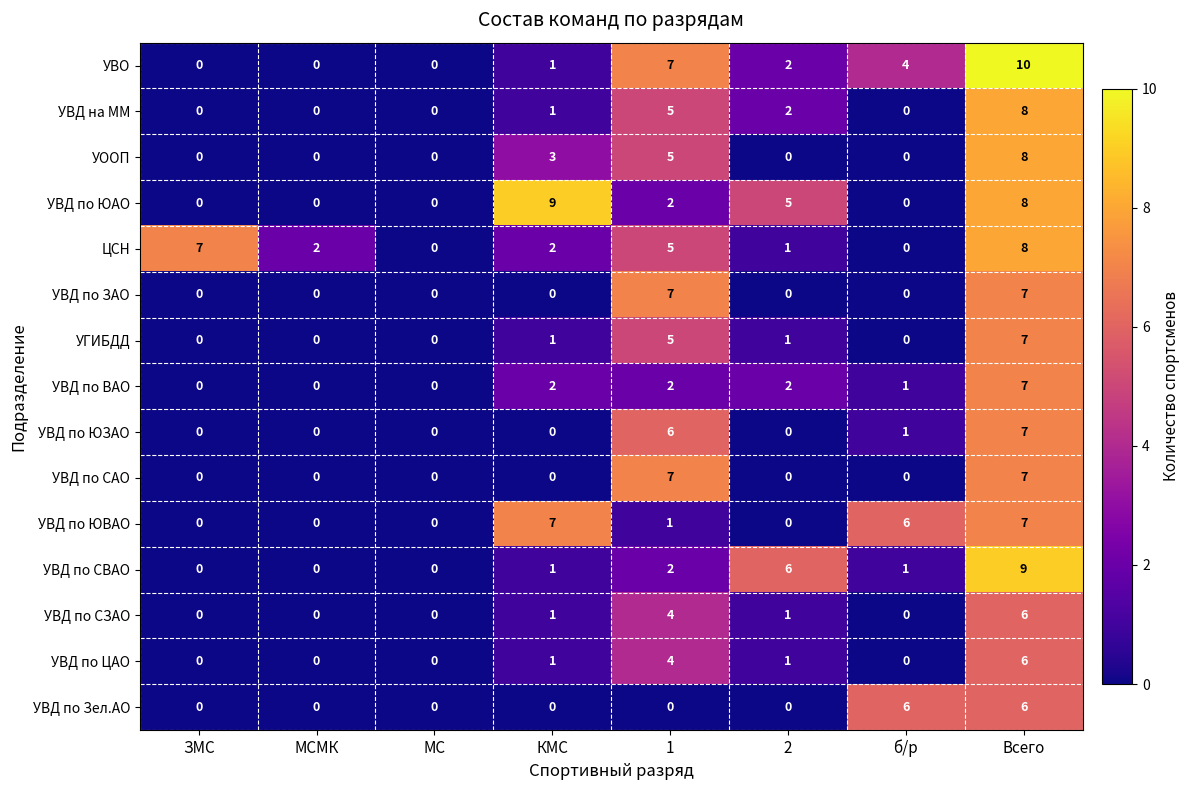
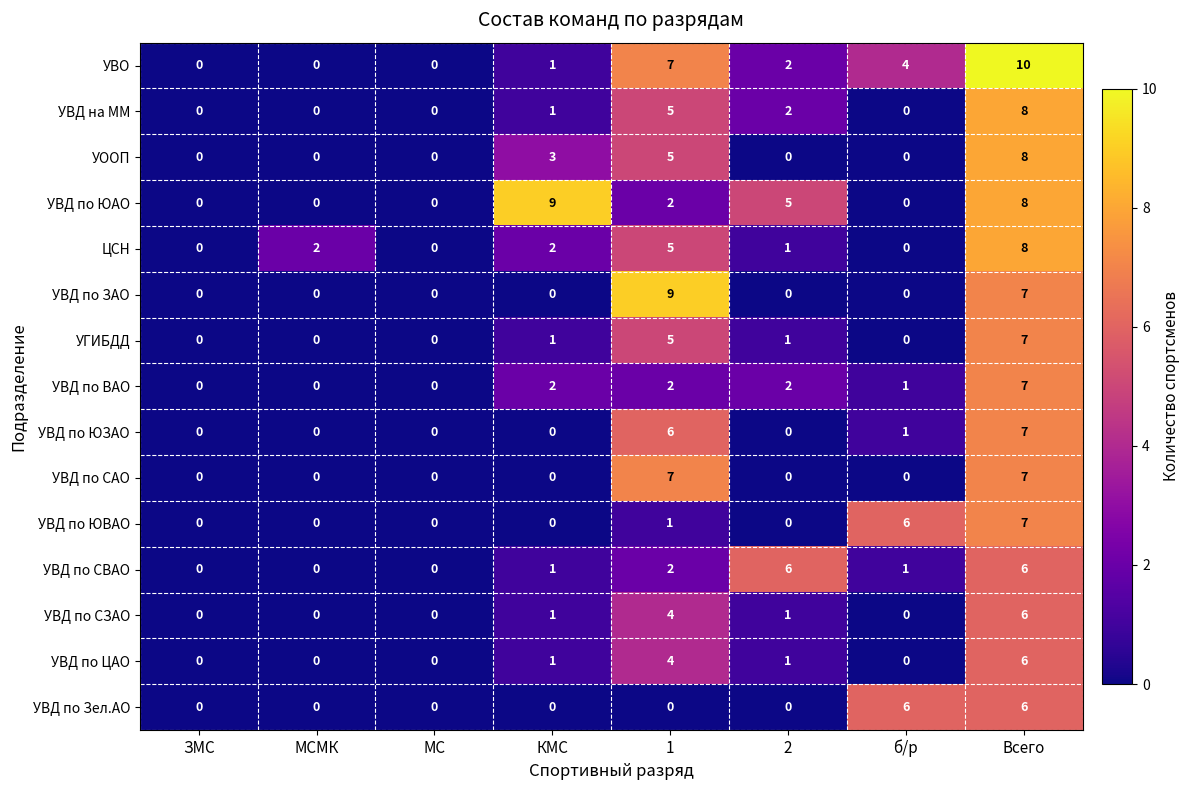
ЦСН, ЗМС: 7 -> 0
УВД по ЗАО, 1: 7 -> 9
УВД по ЮВАО, КМС: 7 -> 0
УВД по СВАО, Всего: 9 -> 6
